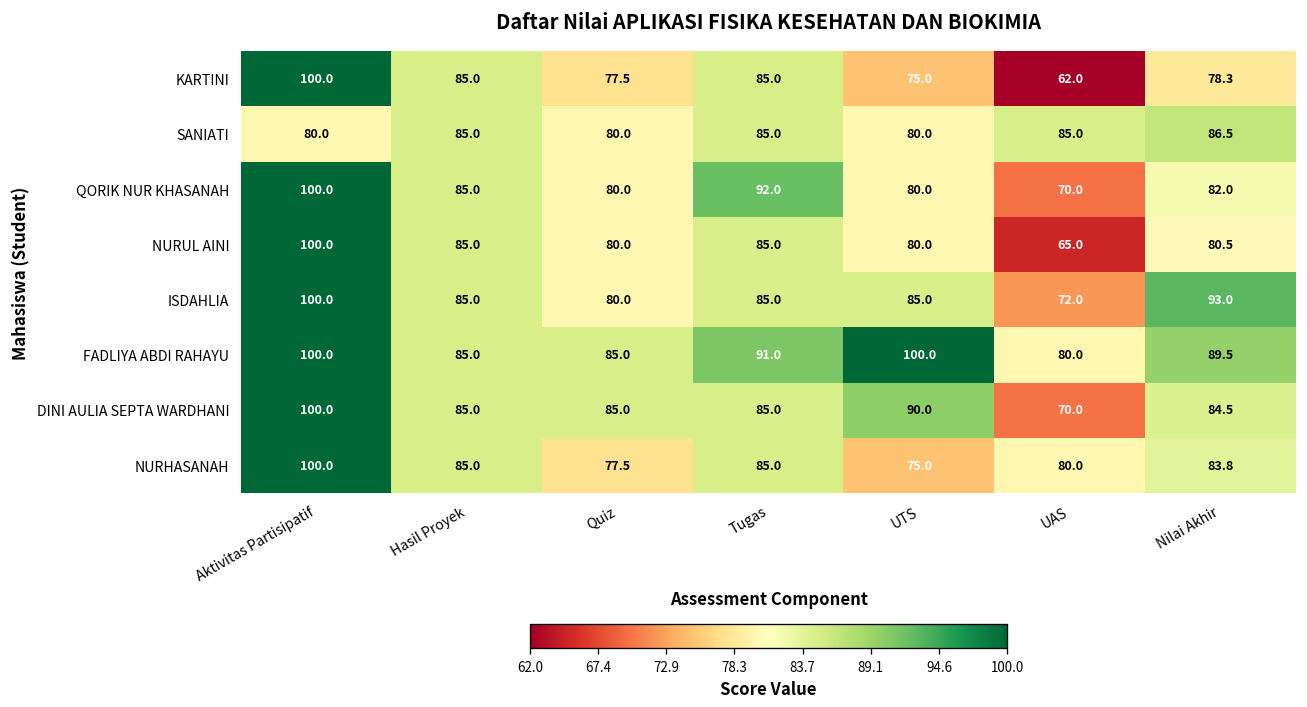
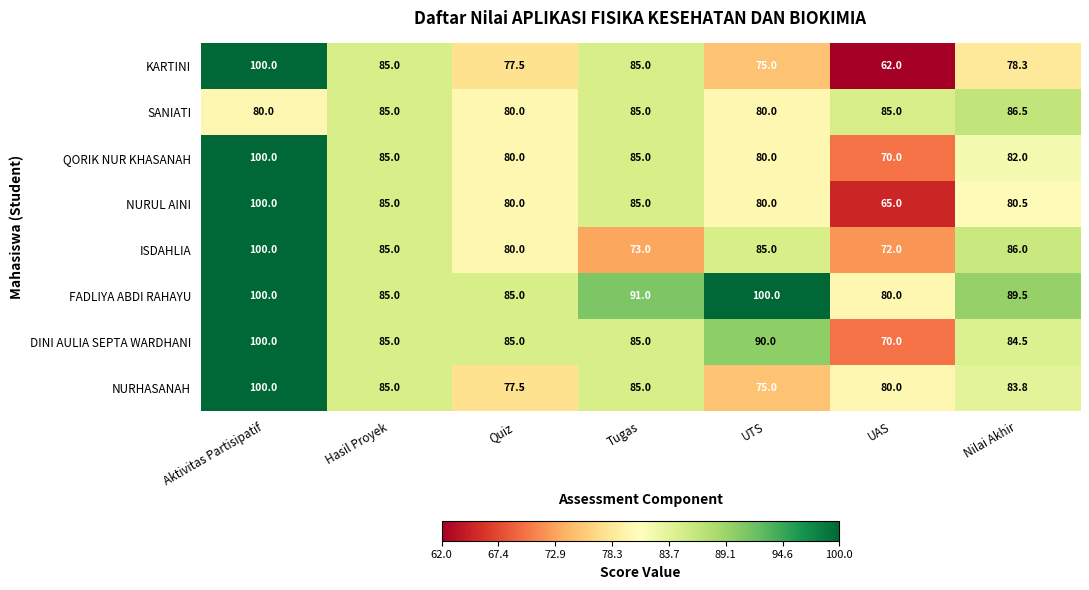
QORIK NUR KHASANAH, Tugas: 92.0 -> 85.0
ISDAHLIA, Tugas: 85.0 -> 73.0
ISDAHLIA, Nilai Akhir: 93.0 -> 86.0
